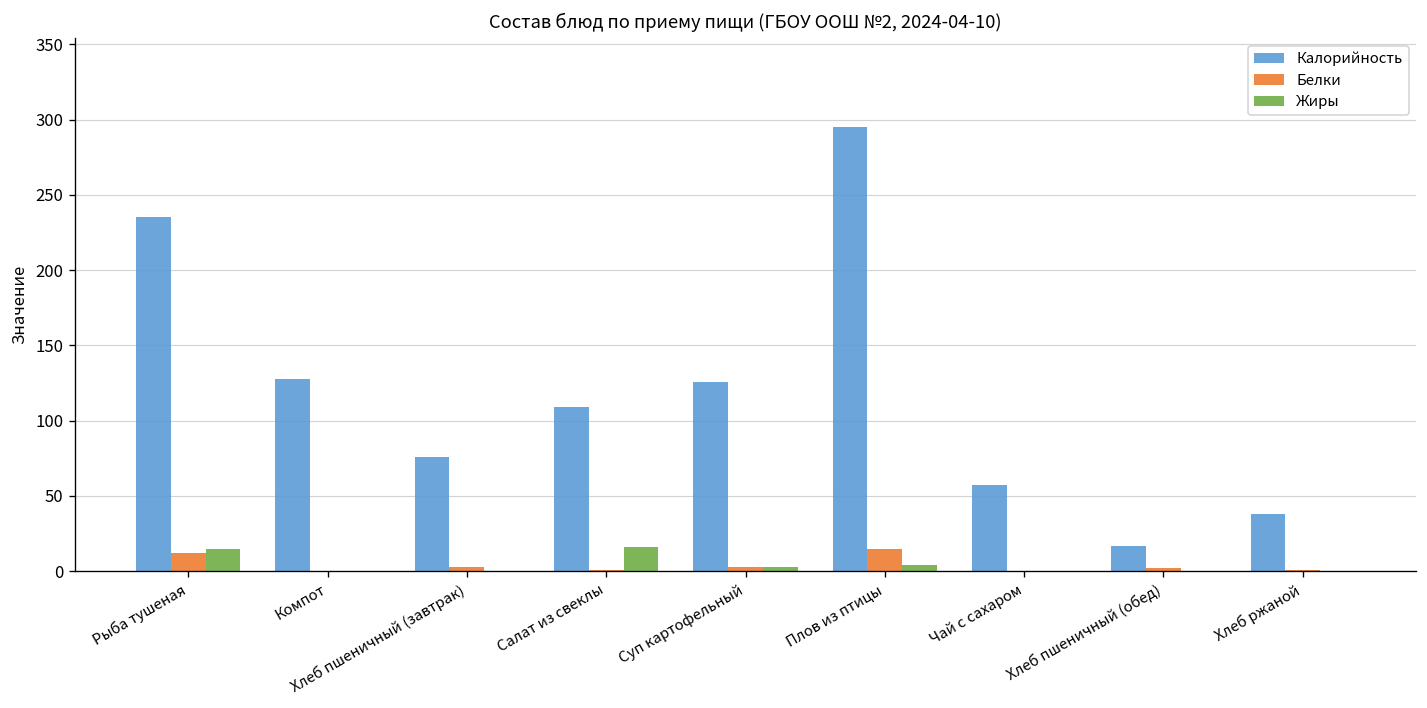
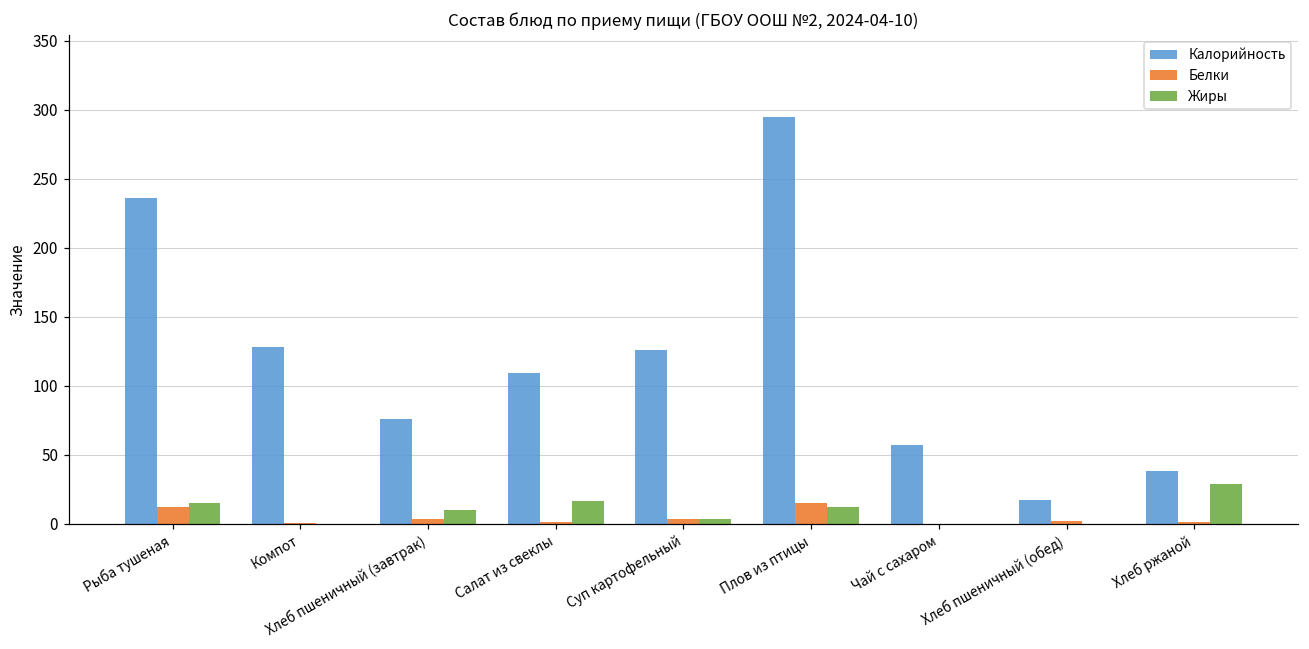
Жиры, Хлеб пшеничный (завтрак): 0 -> 10
Жиры, Плов из птицы: 4 -> 12
Жиры, Хлеб ржаной: 0 -> 29
